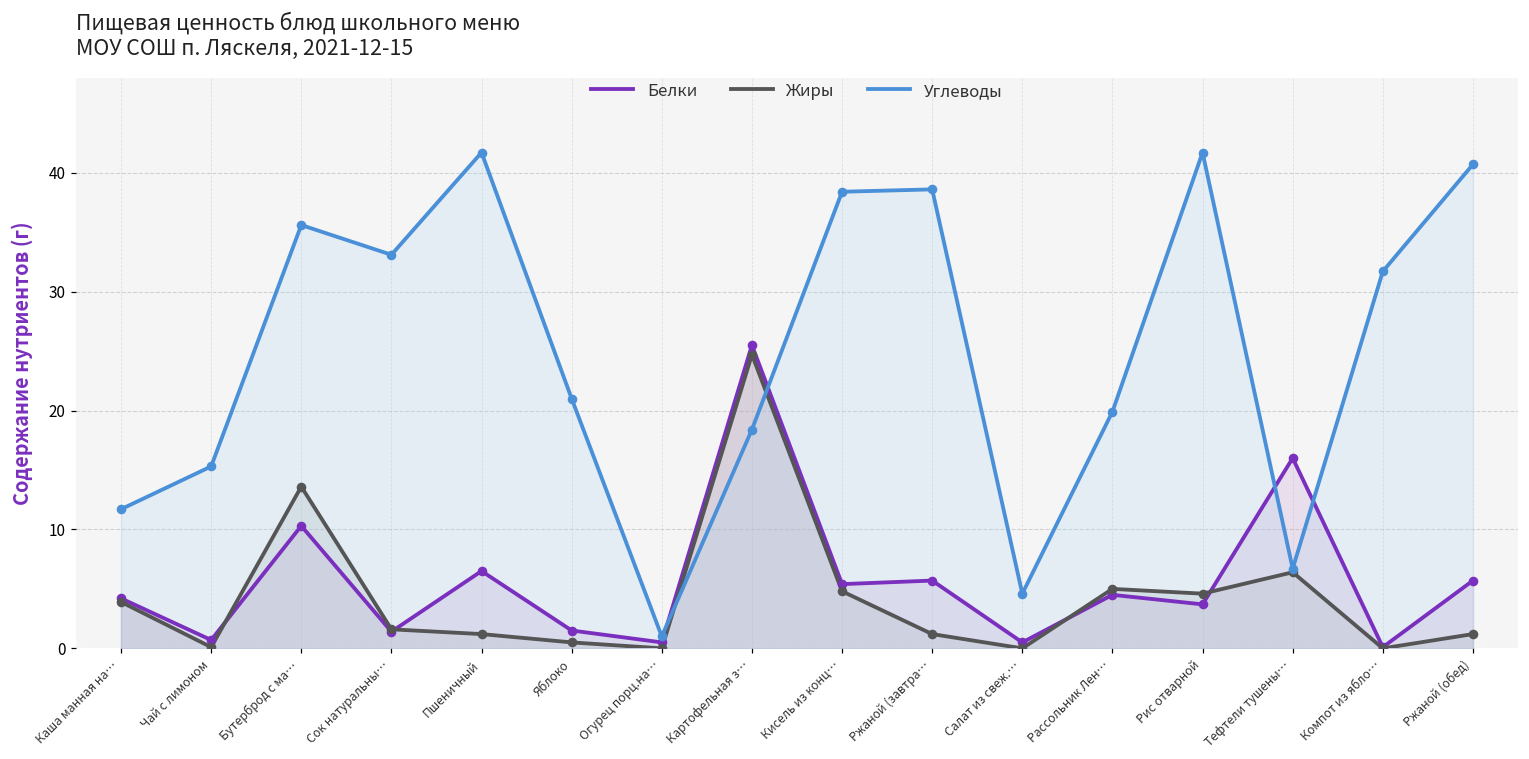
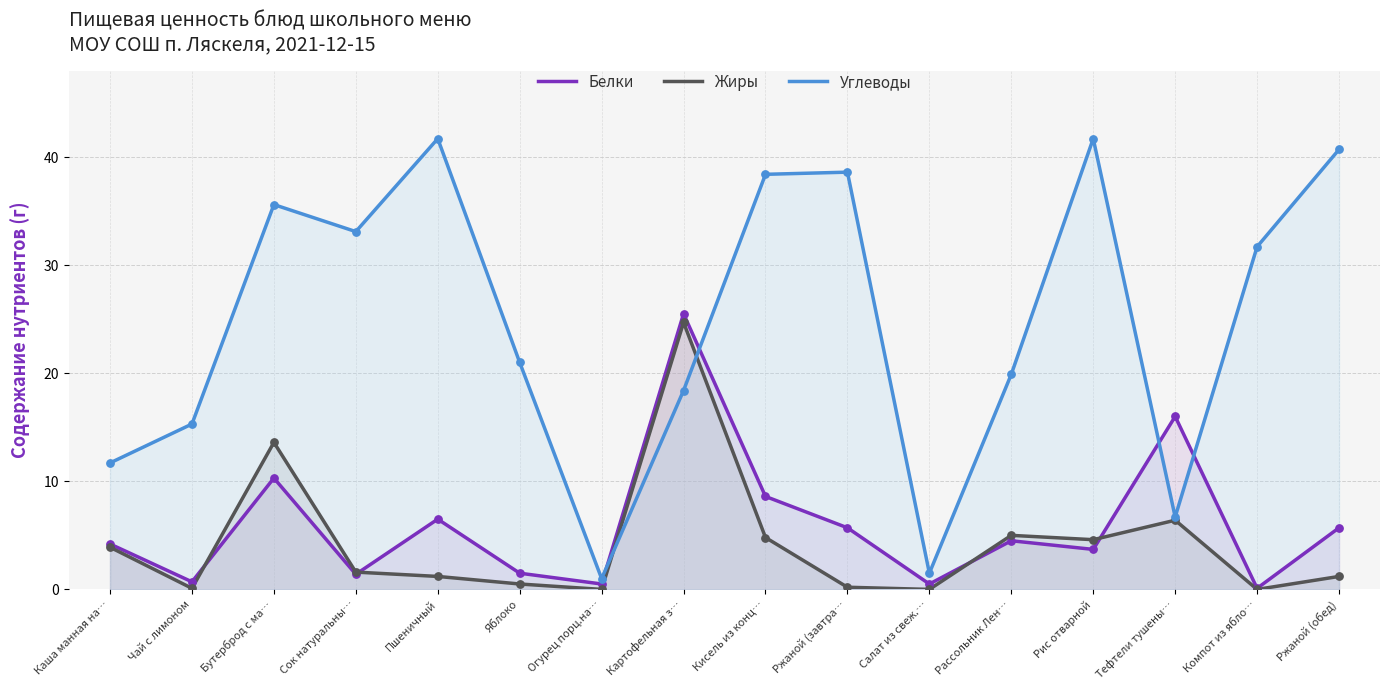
Белки, Кисель из конц…: 5.4 -> 8.6
Жиры, Ржаной (завтра…: 1.2 -> 0.2
Углеводы, Салат из свеж.…: 4.6 -> 1.5
